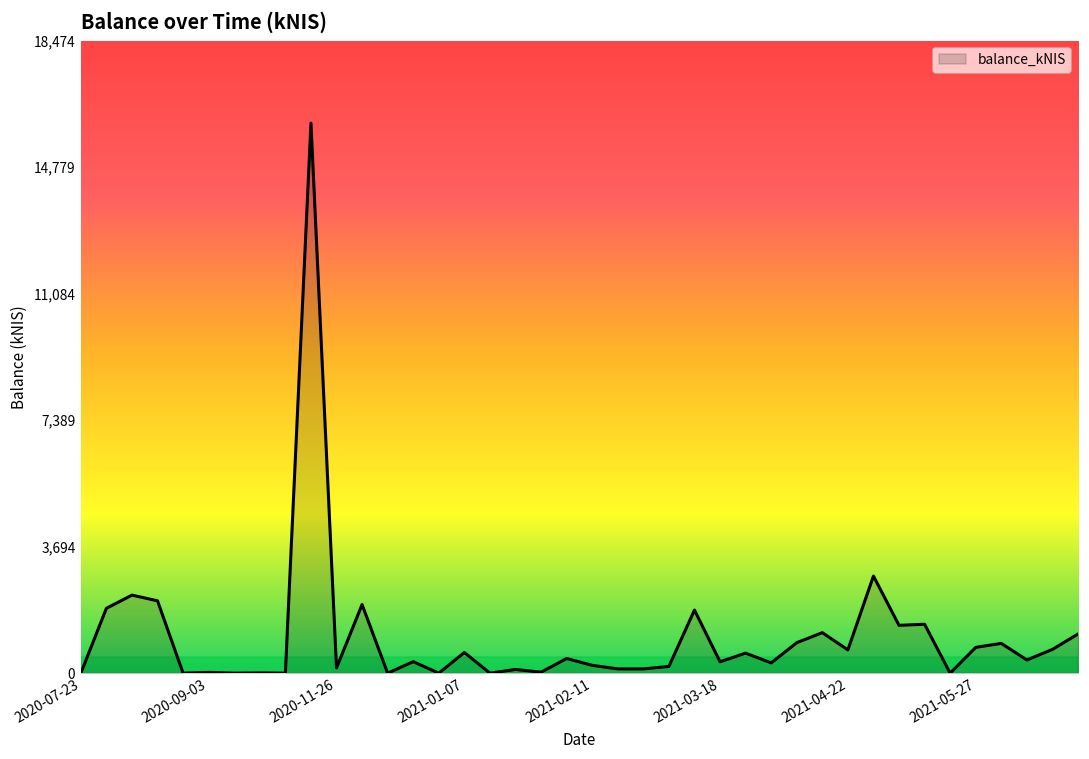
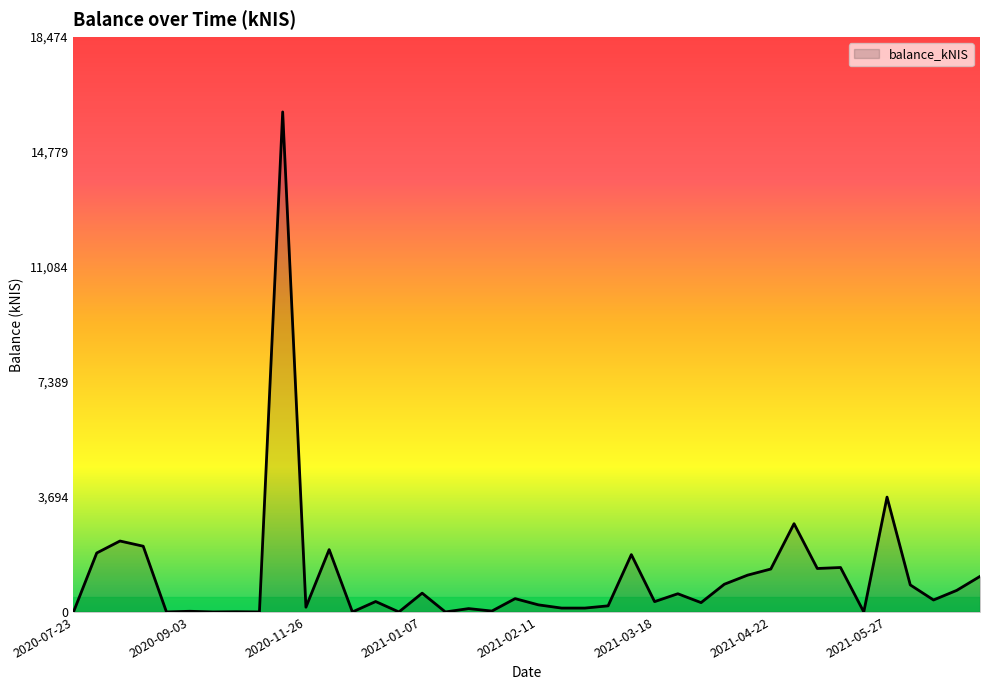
2021-04-22: 700 -> 1,400
2021-05-27: 800 -> 3,700
